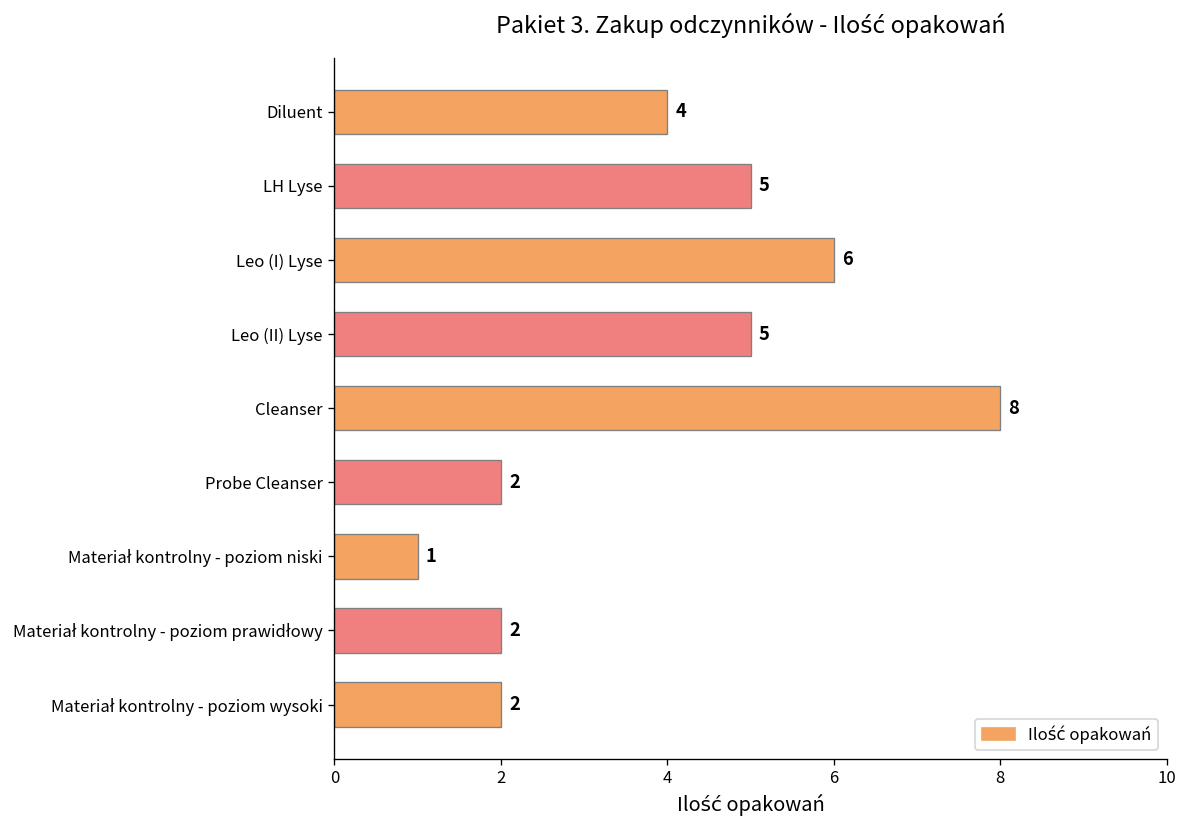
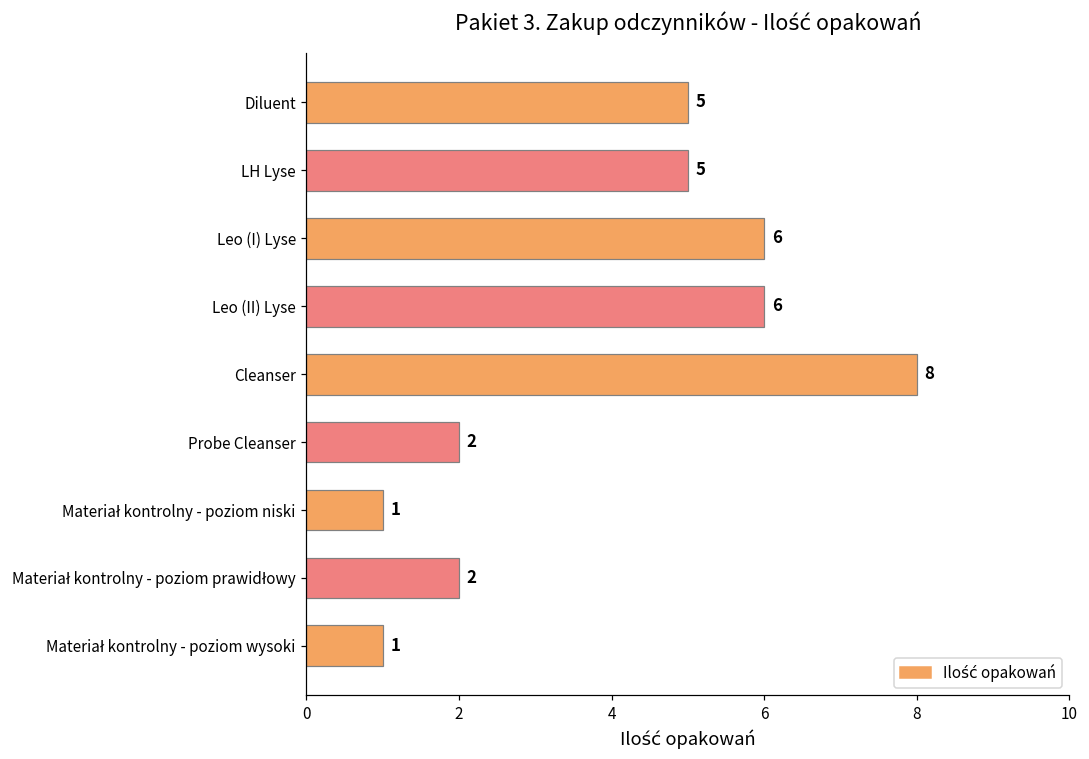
Diluent: 4 -> 5
Leo (II) Lyse: 5 -> 6
Materiał kontrolny - poziom wysoki: 2 -> 1
